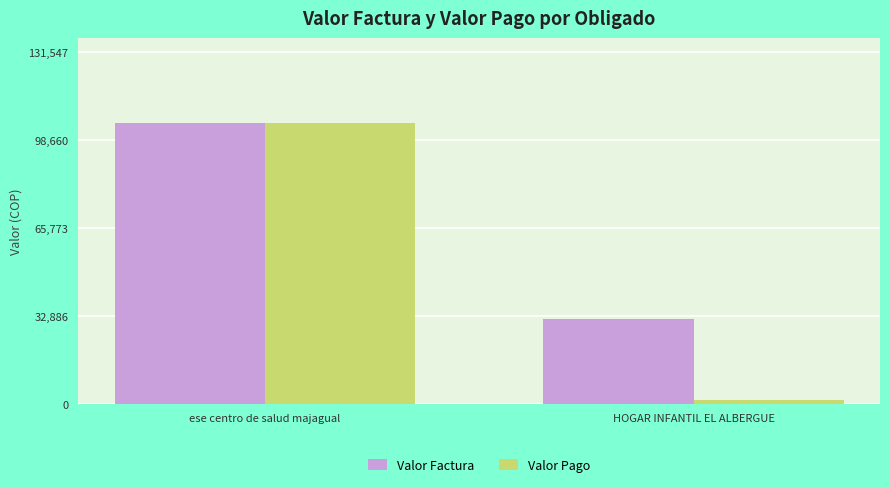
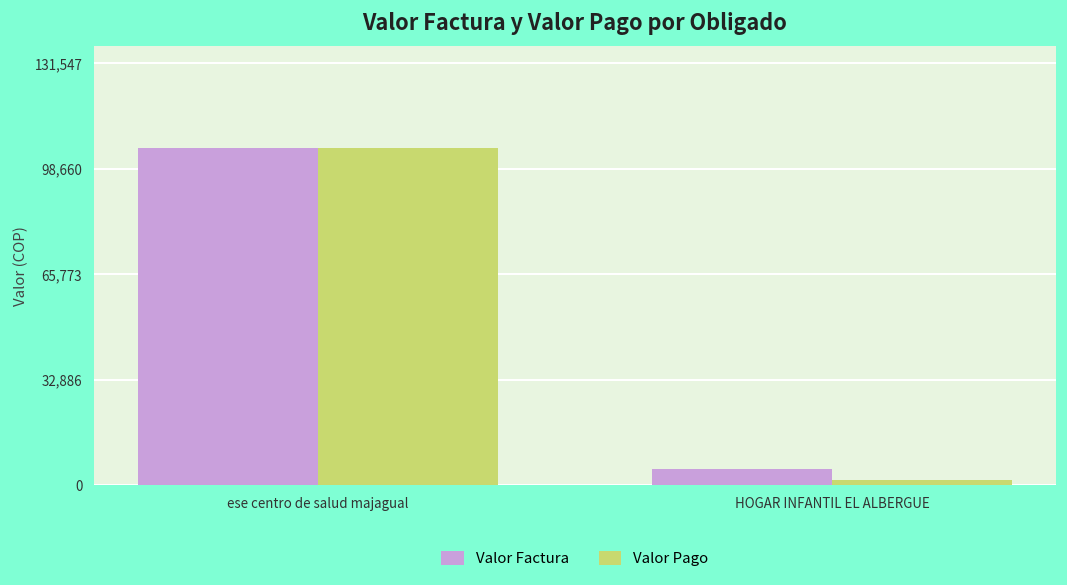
Valor Factura, HOGAR INFANTIL EL ALBERGUE: 32,000 -> 5,000
